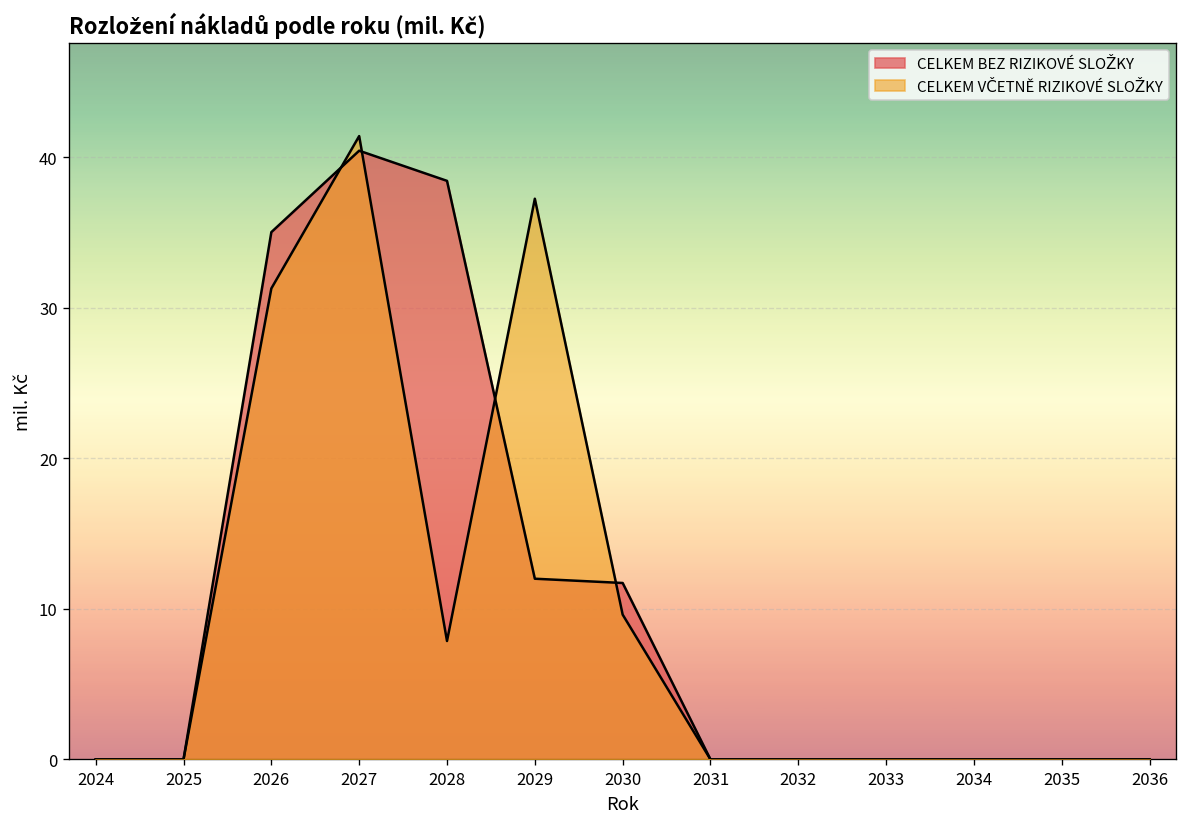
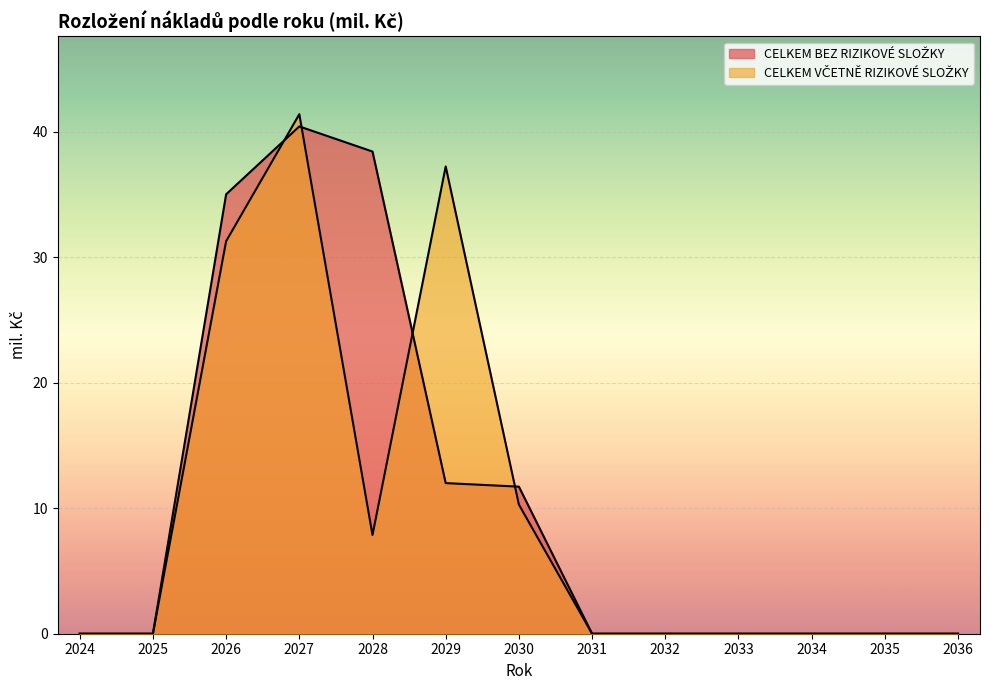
CELKEM VČETNĚ RIZIKOVÉ SLOŽKY, 2030: 9.6 -> 10.3
